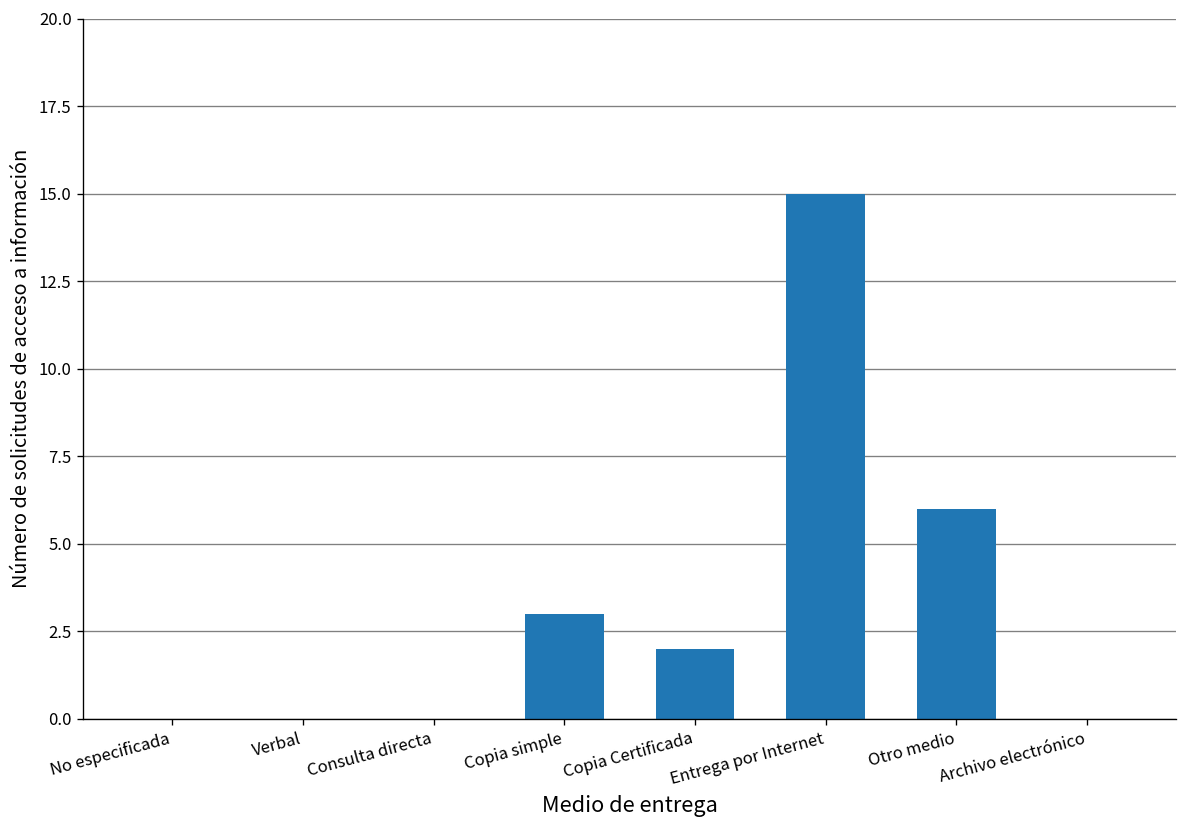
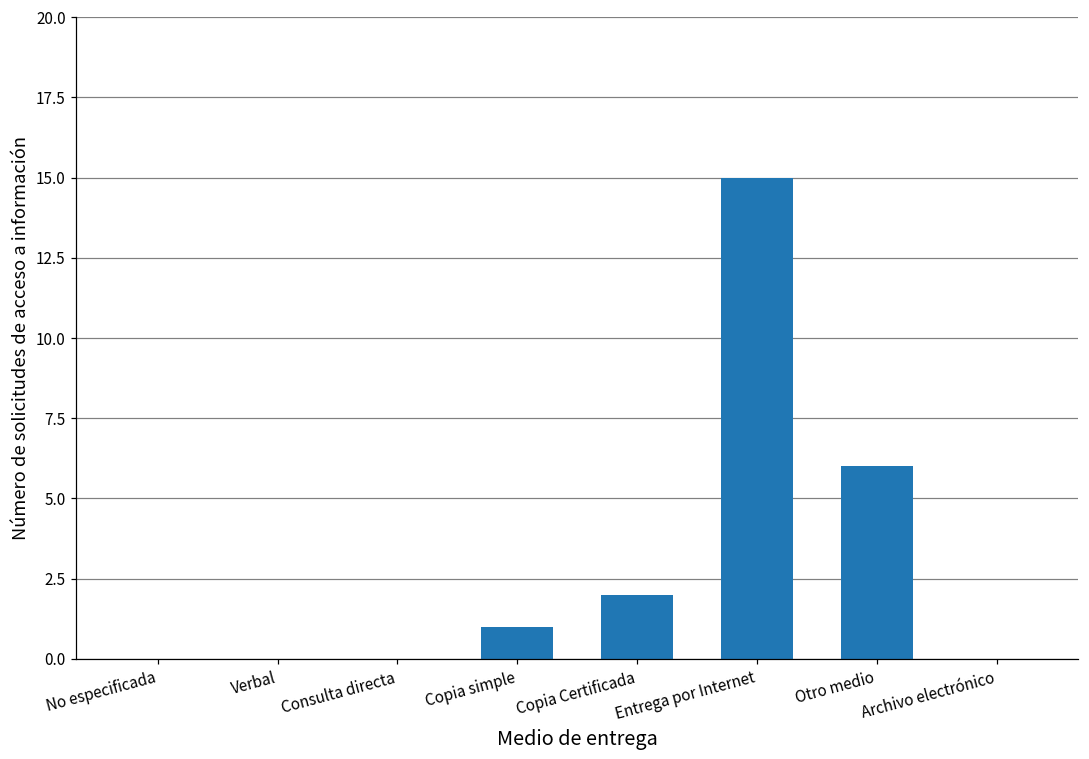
Copia simple: 3 -> 1
